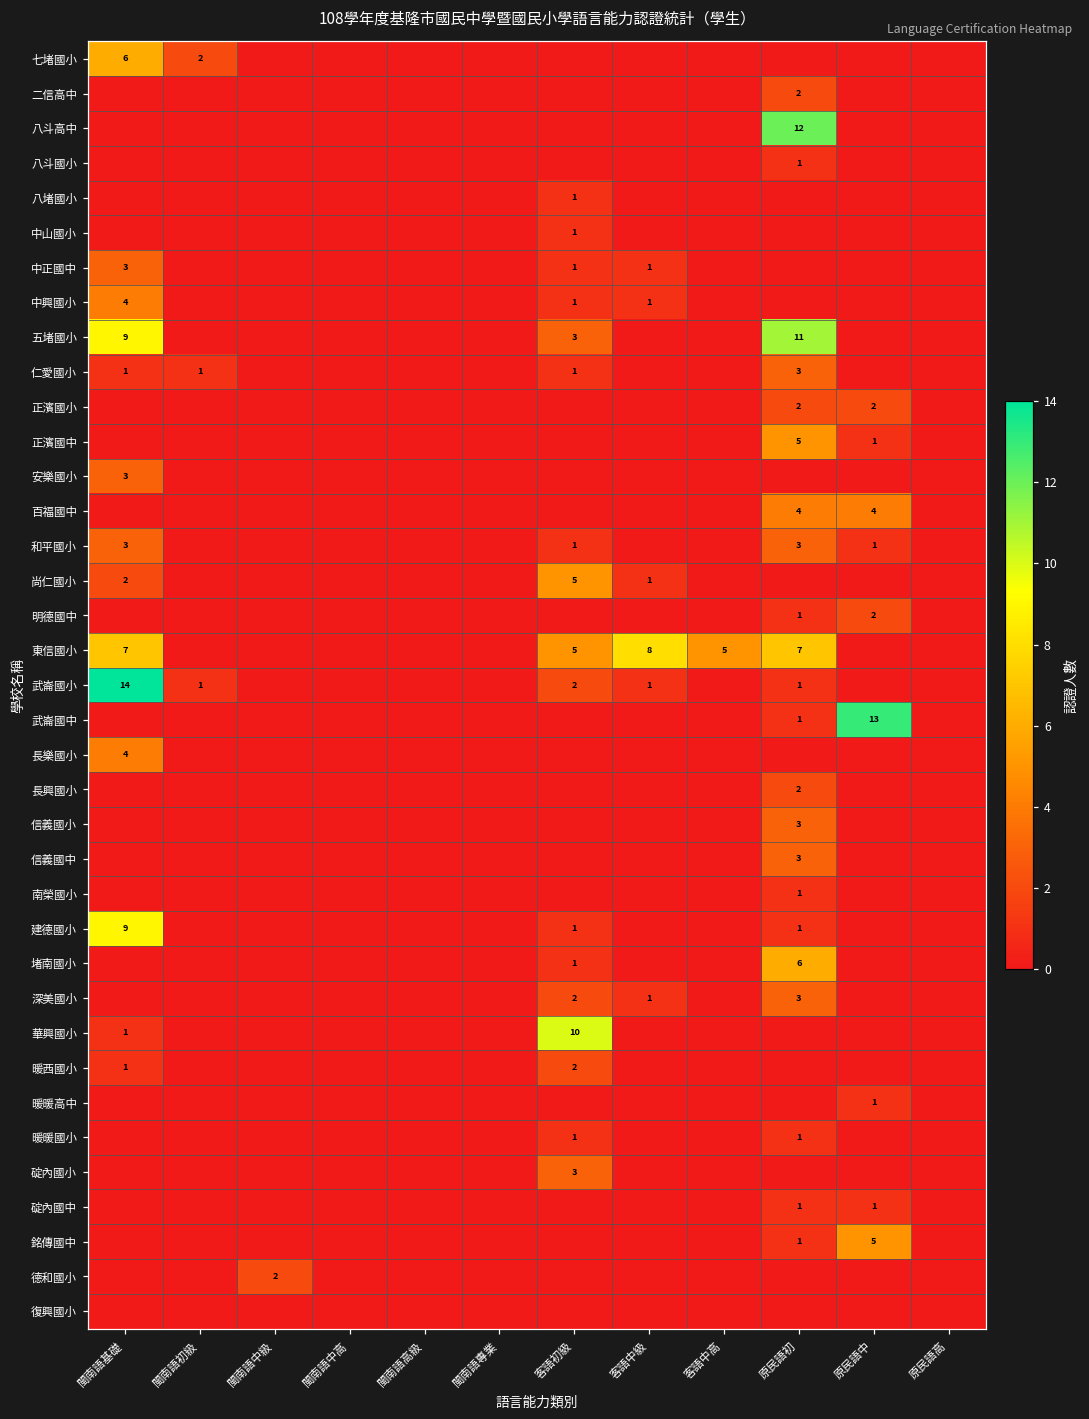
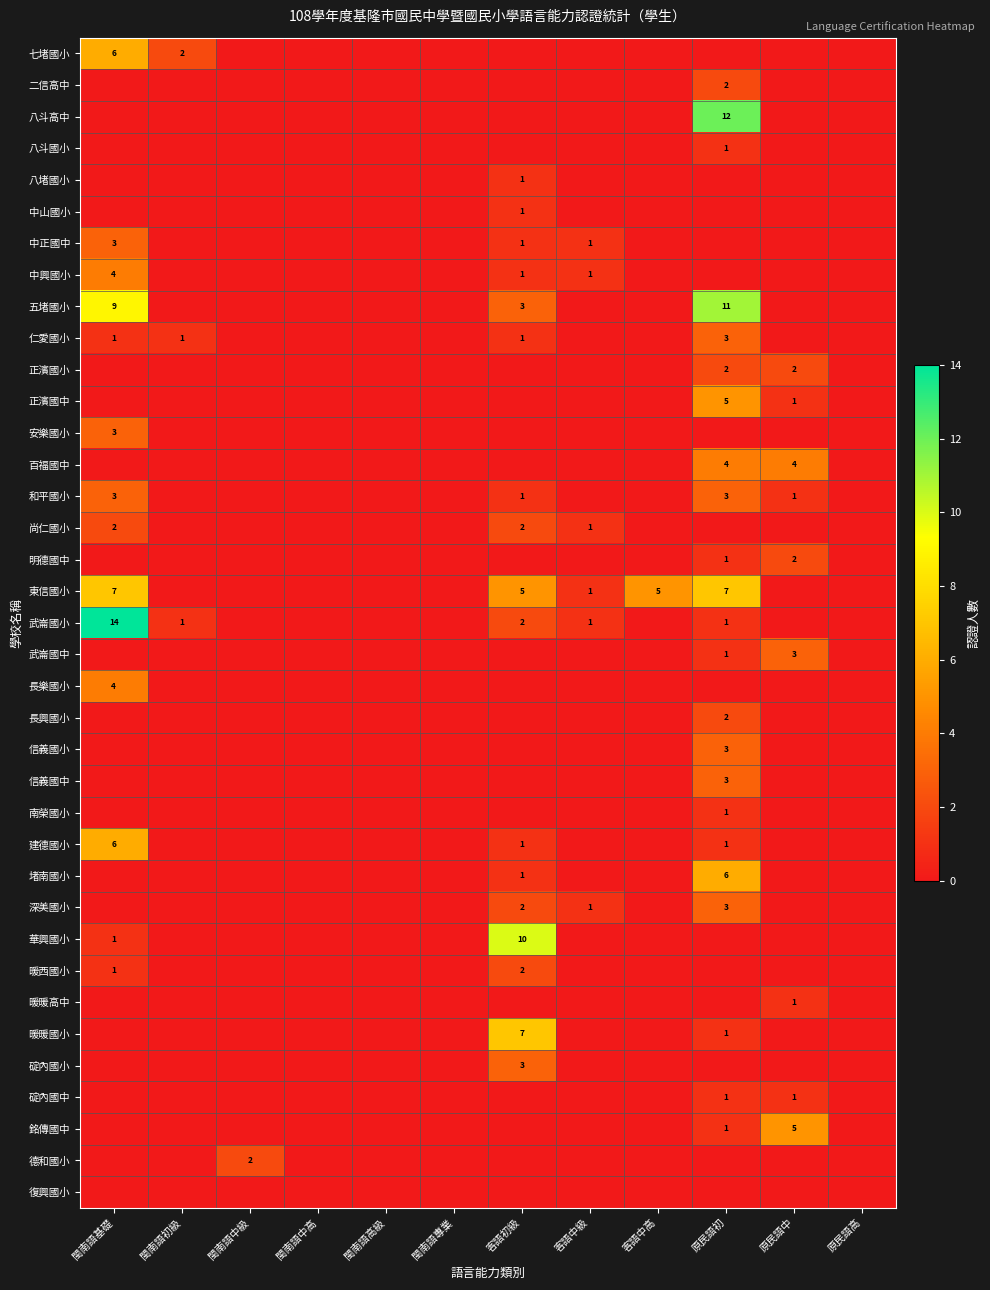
尚仁國小, 客語初級: 5 -> 2
東信國小, 客語中級: 8 -> 1
武崙國中, 原民語中: 13 -> 3
建德國小, 閩南語基礎: 9 -> 6
暖暖國小, 客語初級: 1 -> 7
